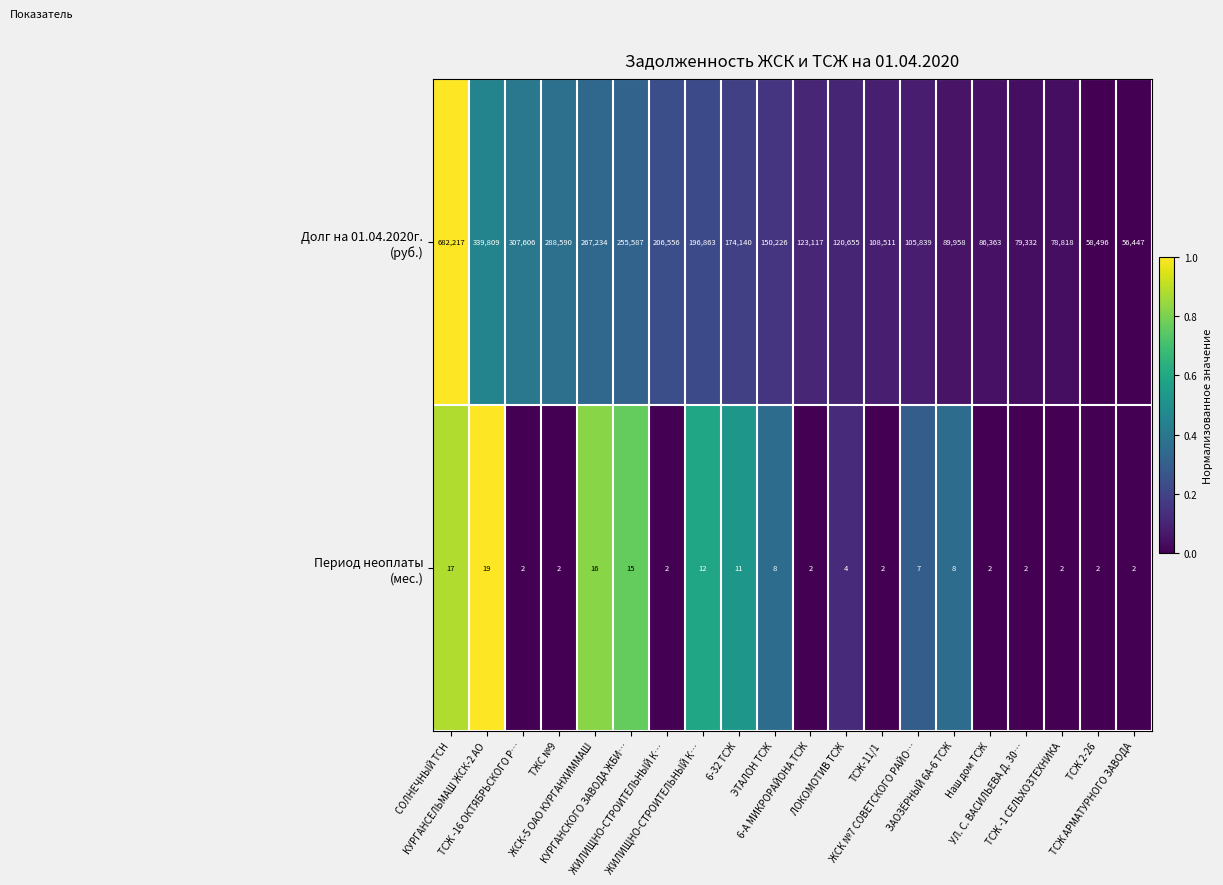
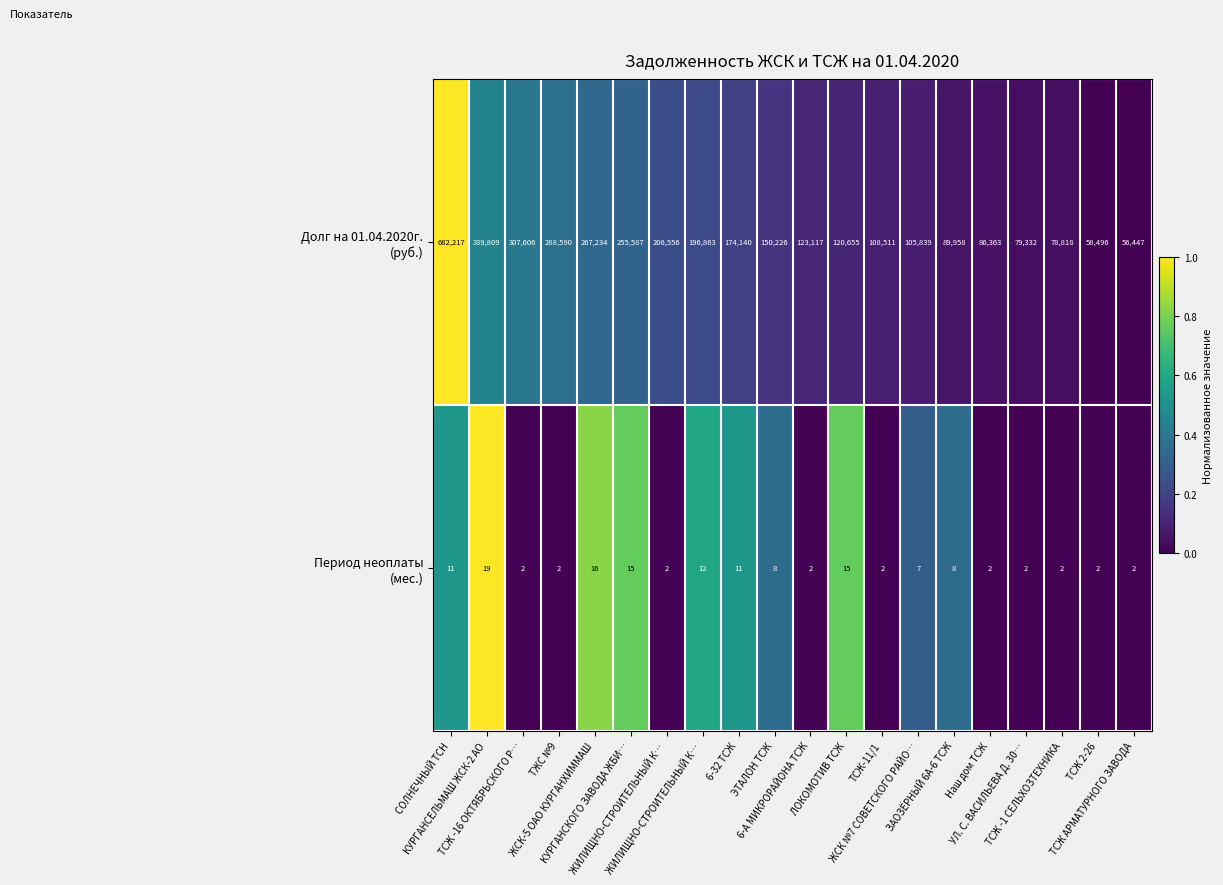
Период неоплаты (мес.), СОЛНЕЧНЫЙ ТСН: 17 -> 11
Период неоплаты (мес.), ЛОКОМОТИВ ТСЖ: 4 -> 15
